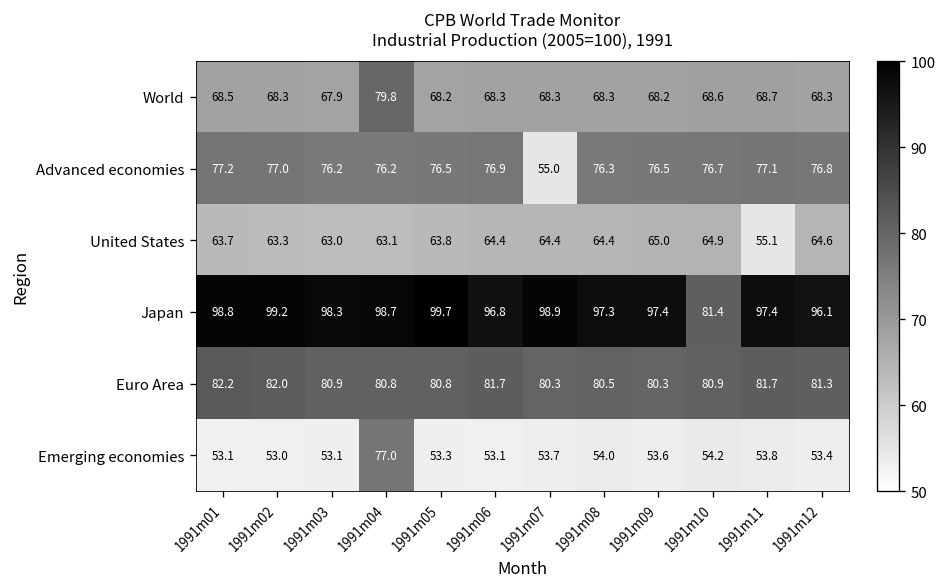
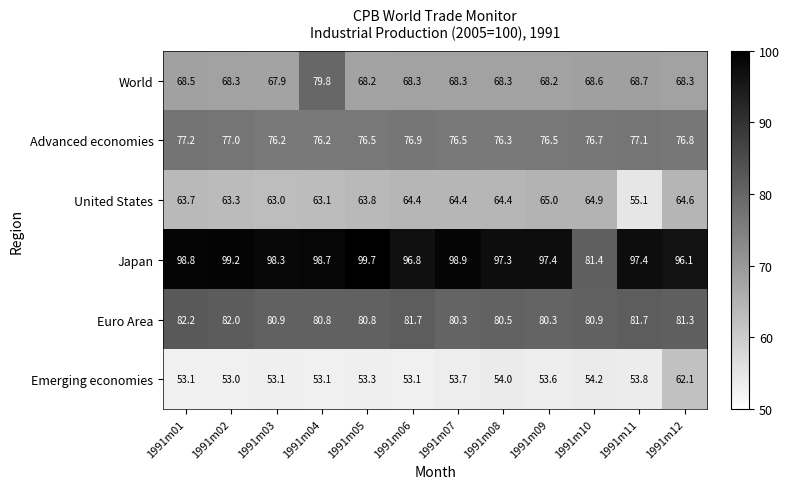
Advanced economies, 1991m07: 55.0 -> 76.5
Emerging economies, 1991m04: 77.0 -> 53.1
Emerging economies, 1991m12: 53.4 -> 62.1
